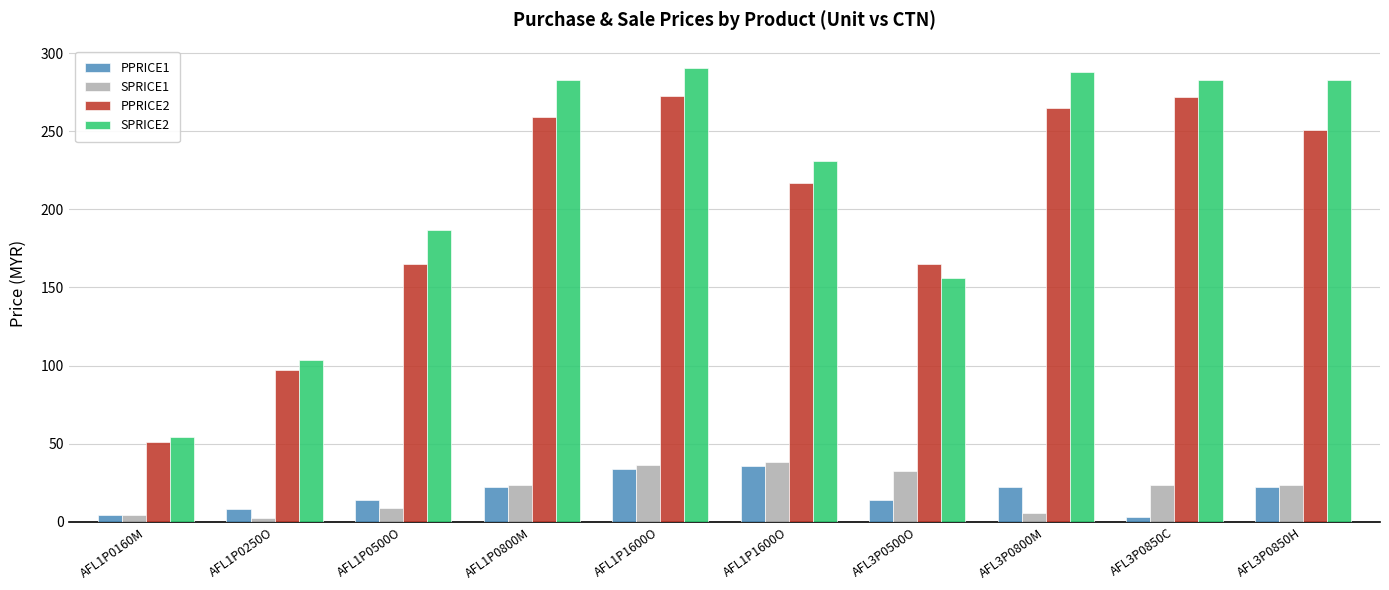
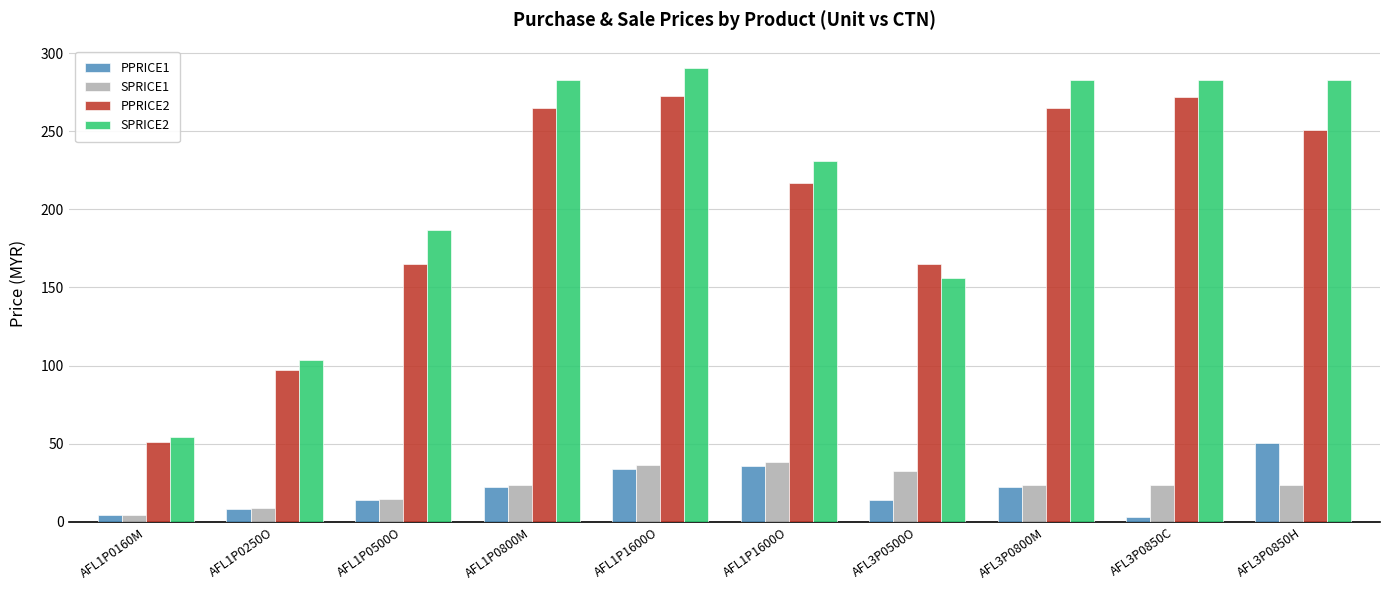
SPRICE1, AFL1P0250O: 3 -> 9
SPRICE1, AFL1P0500O: 9 -> 15
PPRICE2, AFL1P0800M: 259 -> 265
SPRICE1, AFL3P0800M: 5 -> 24
SPRICE2, AFL3P0800M: 288 -> 283
PPRICE1, AFL3P0850H: 22 -> 51
